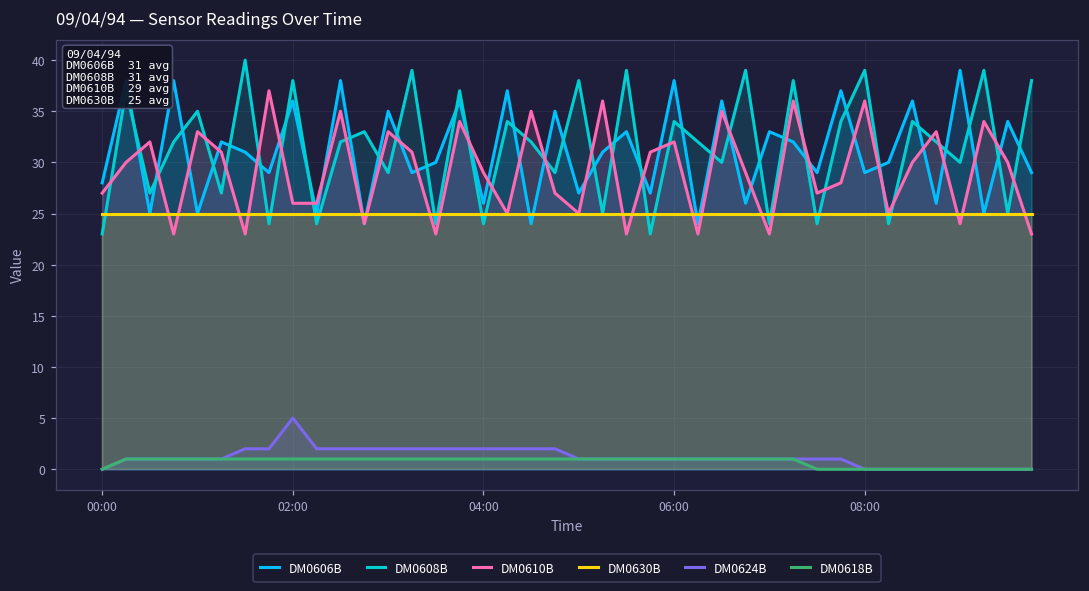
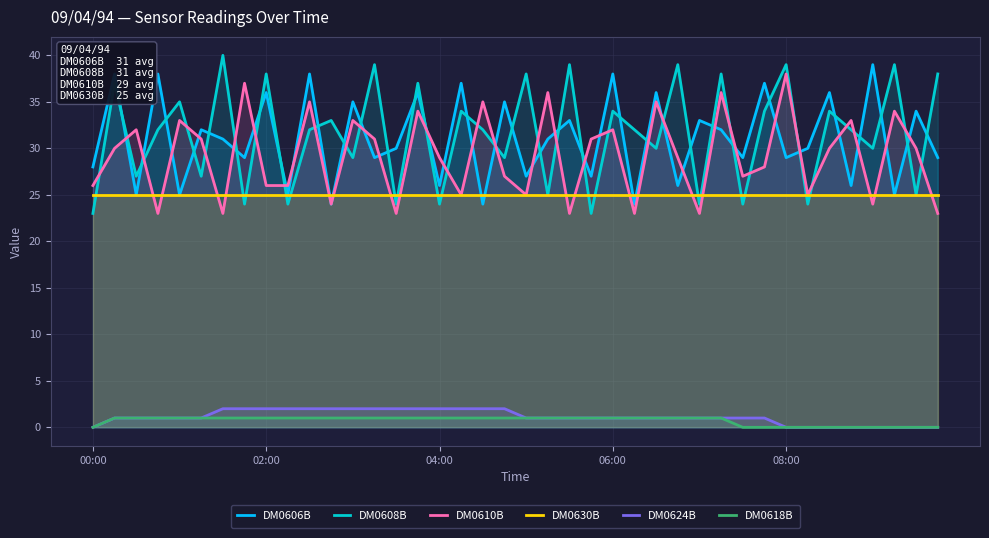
DM0610B, 00:00: 27 -> 26
DM0624B, 02:00: 5 -> 2
DM0610B, 08:00: 36 -> 38
